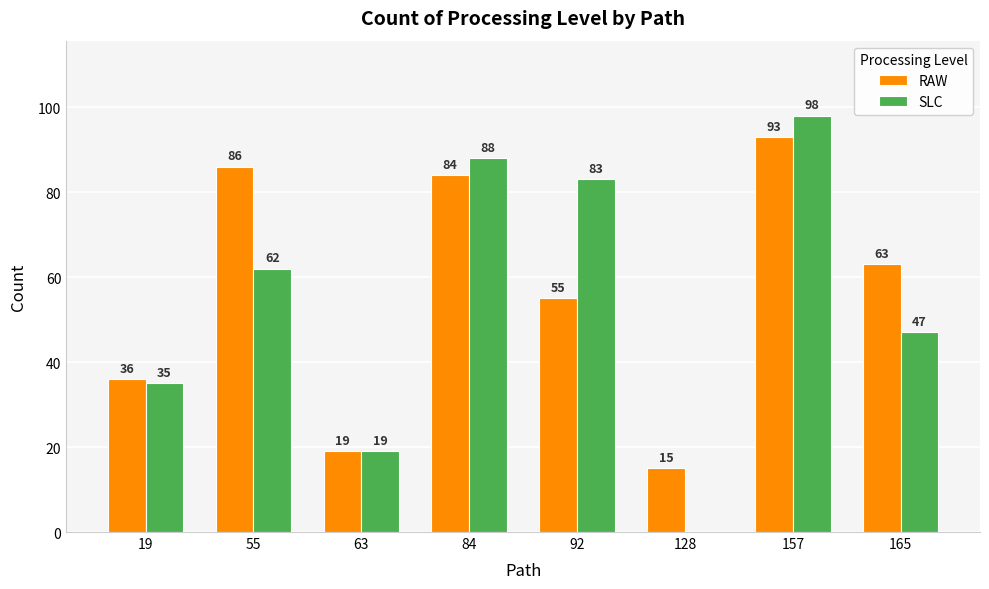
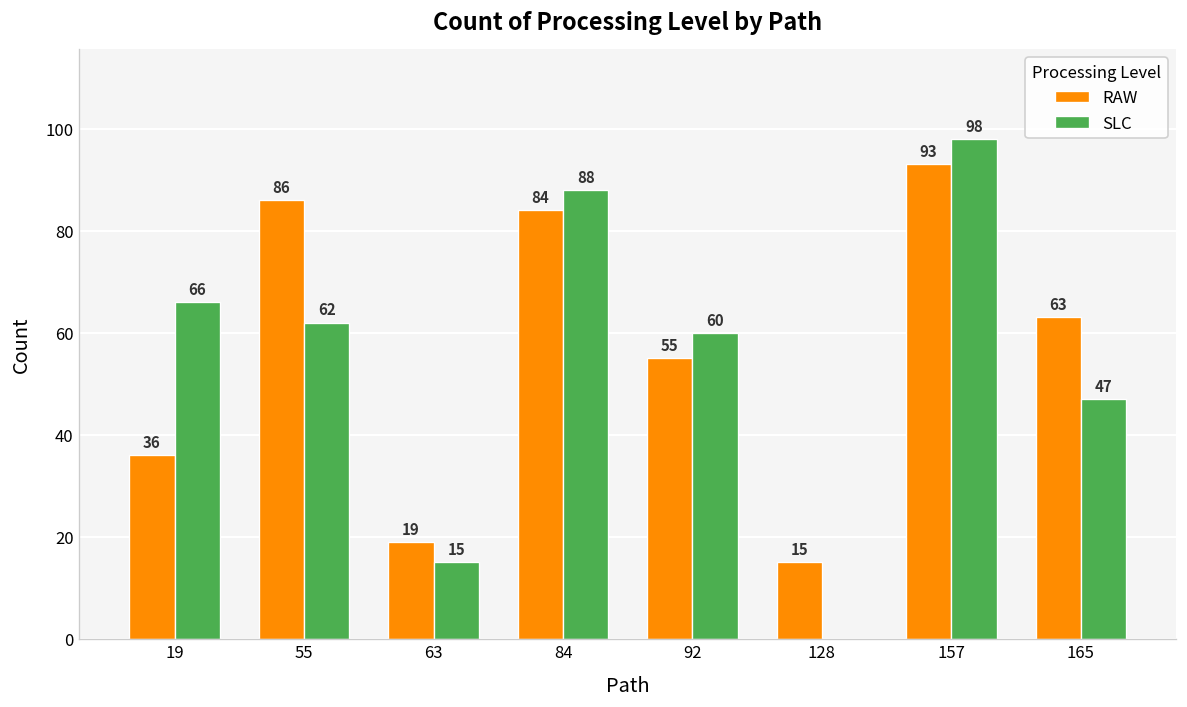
SLC, 19: 35 -> 66
SLC, 63: 19 -> 15
SLC, 92: 83 -> 60
